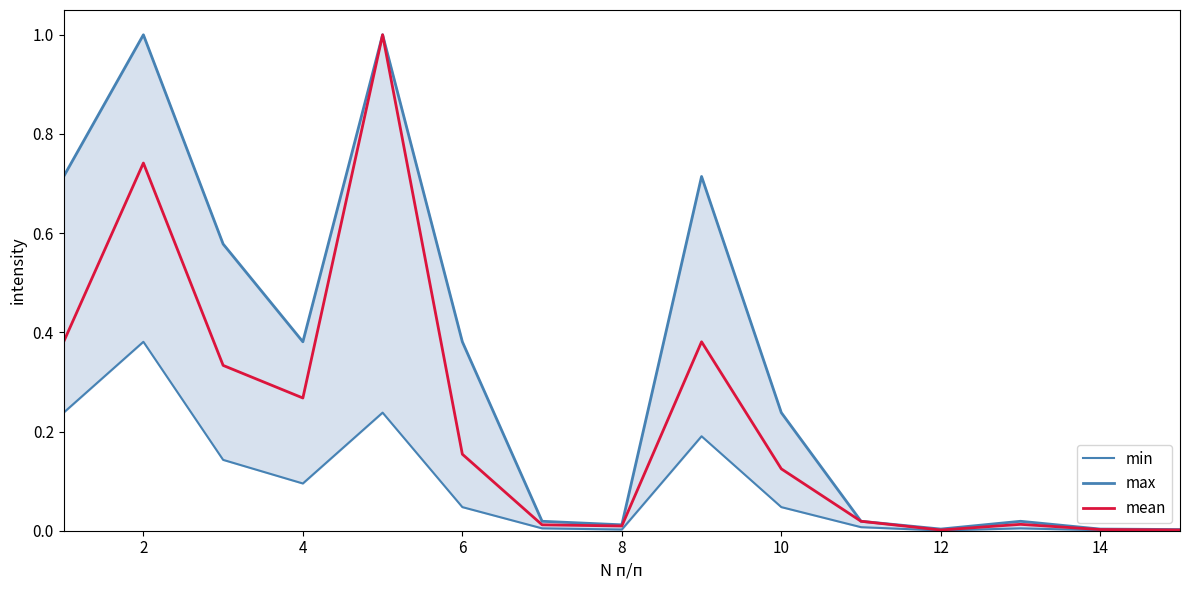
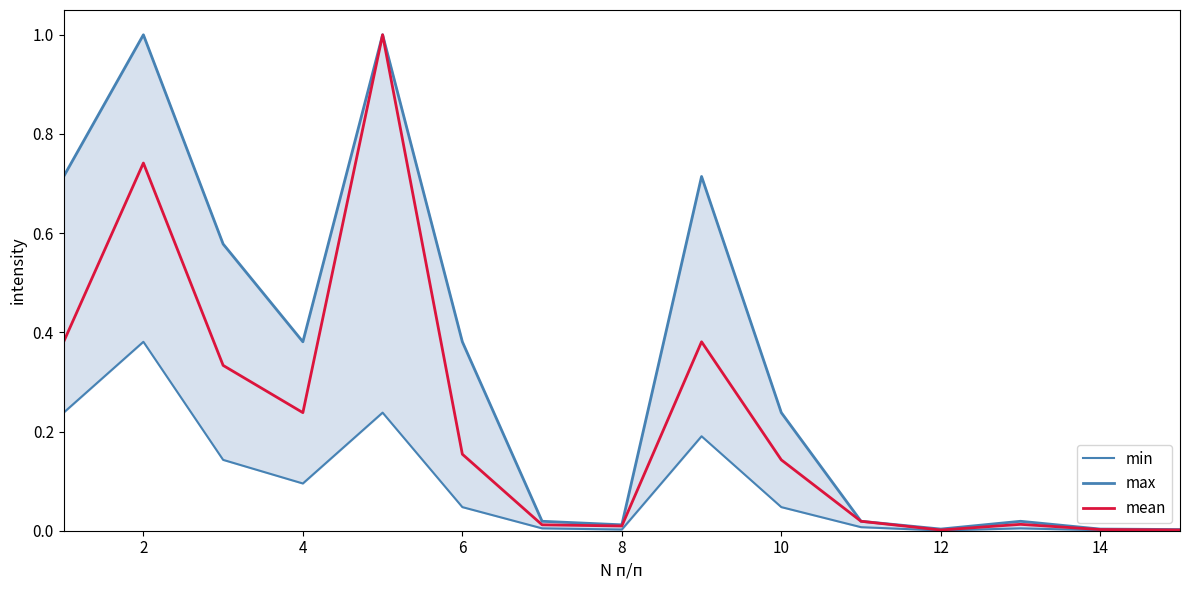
mean, 4: 0.27 -> 0.24
mean, 10: 0.12 -> 0.14
